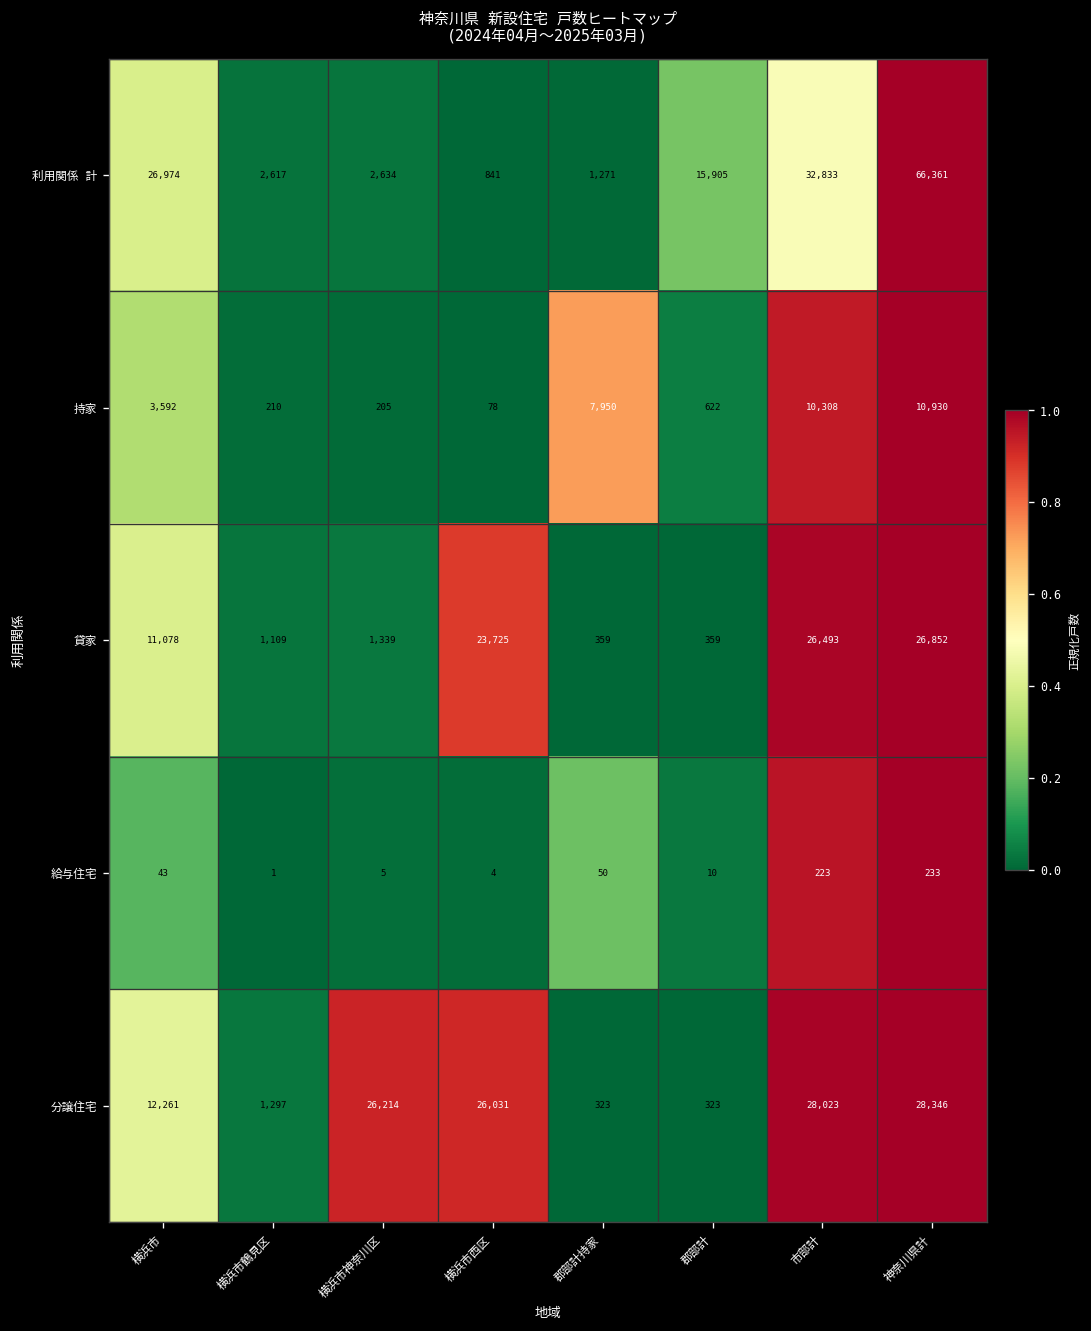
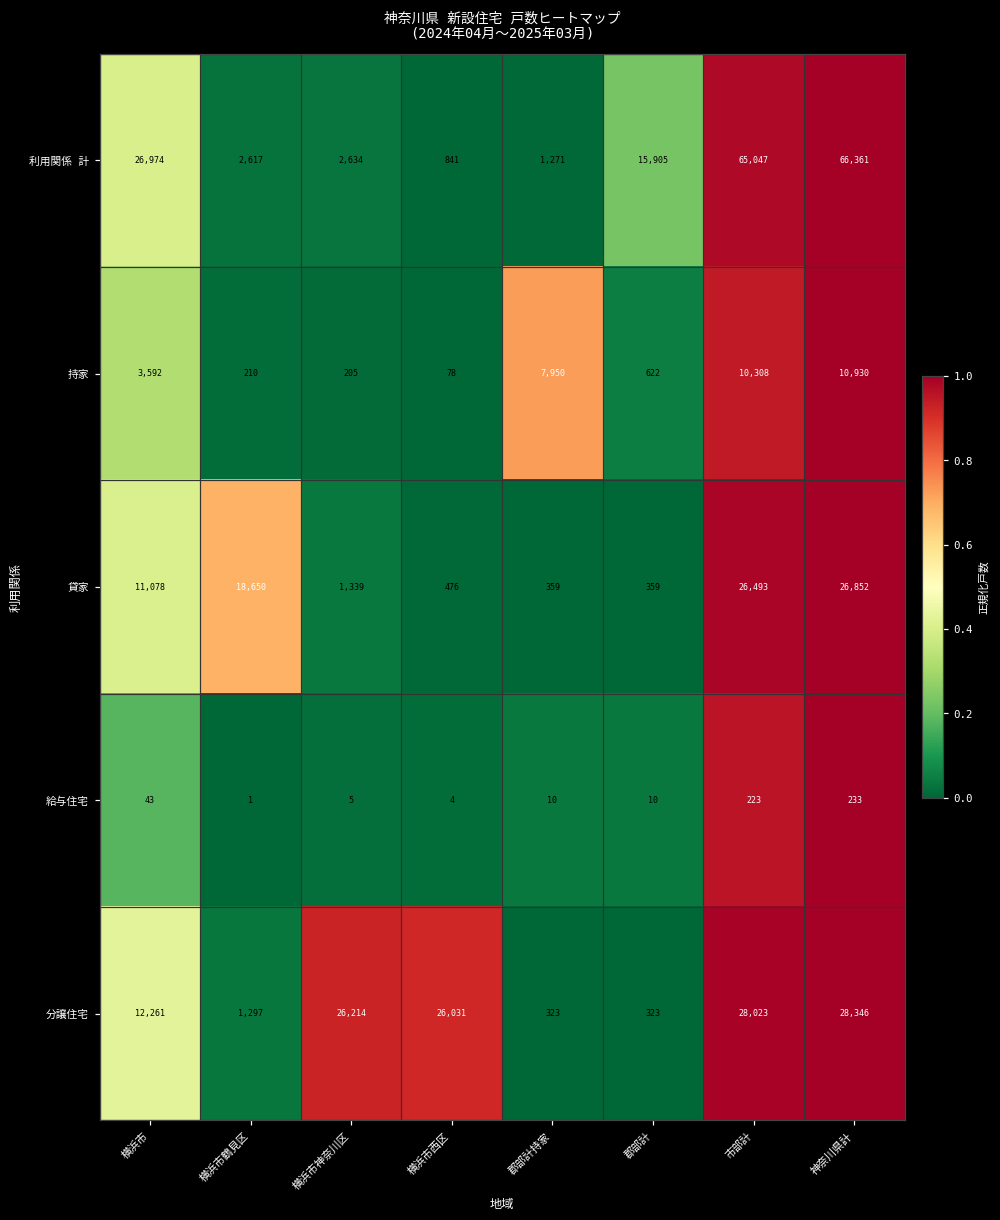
利用関係 計, 市部計: 32,833 -> 65,047
貸家, 横浜市鶴見区: 1,109 -> 18,650
貸家, 横浜市西区: 23,725 -> 476
給与住宅, 郡部計持家: 50 -> 10
